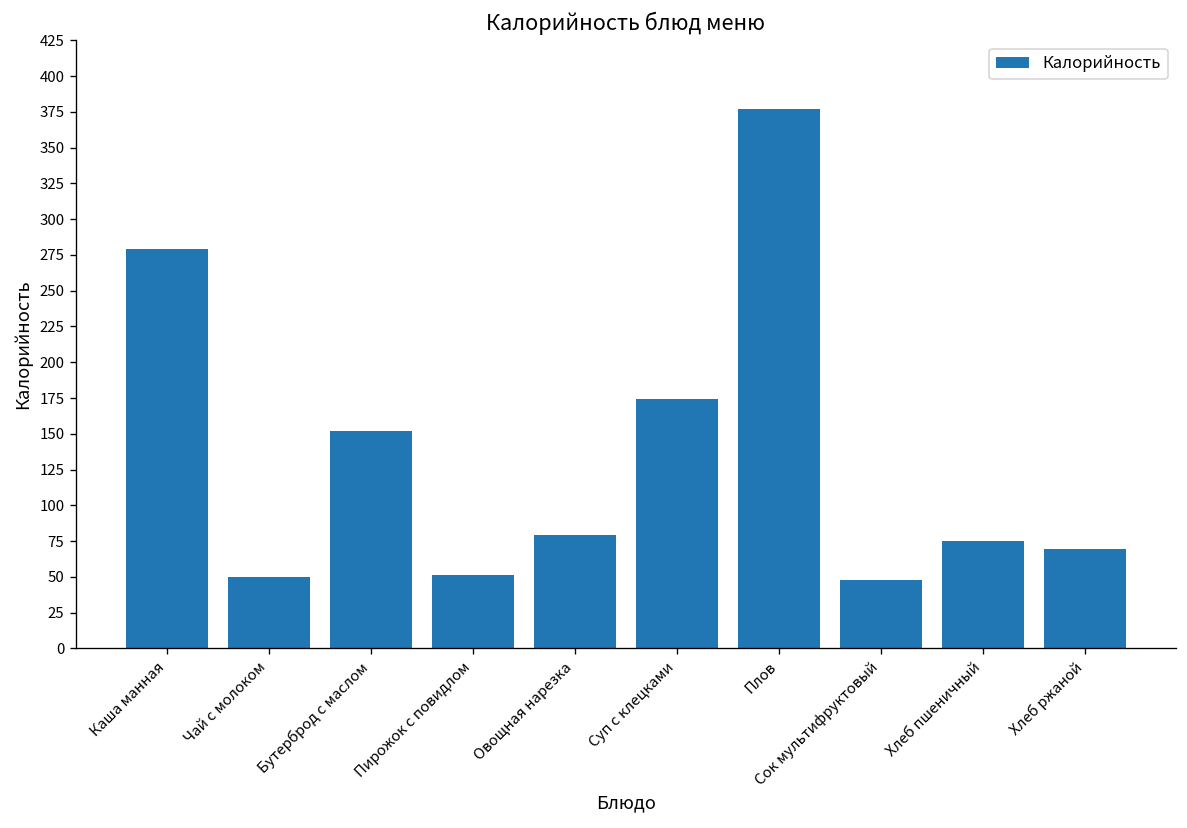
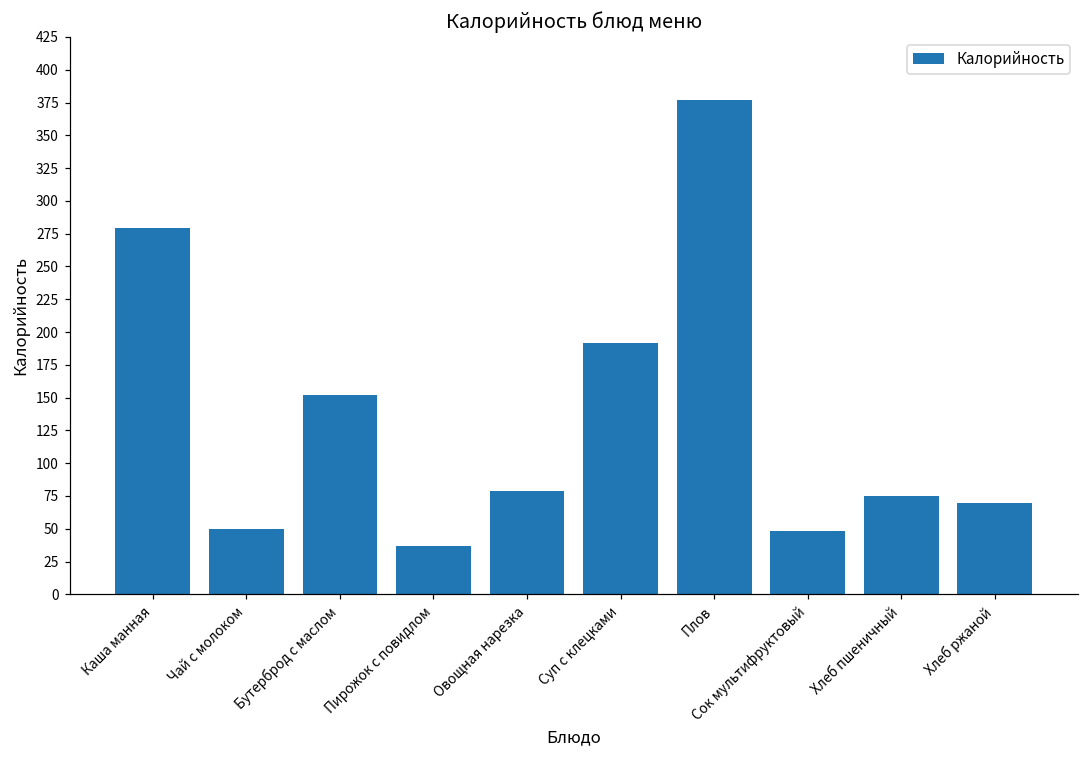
Пирожок с повидлом: 51 -> 37
Суп с клецками: 174 -> 192
